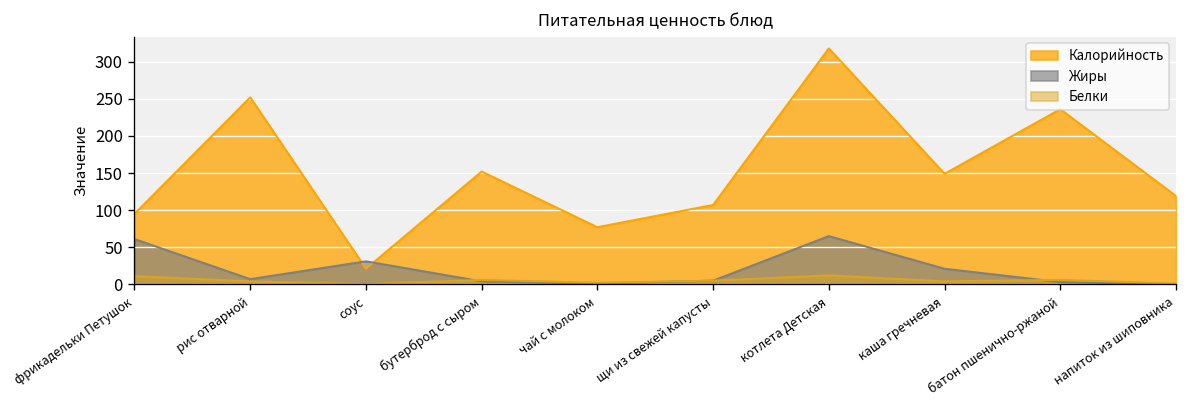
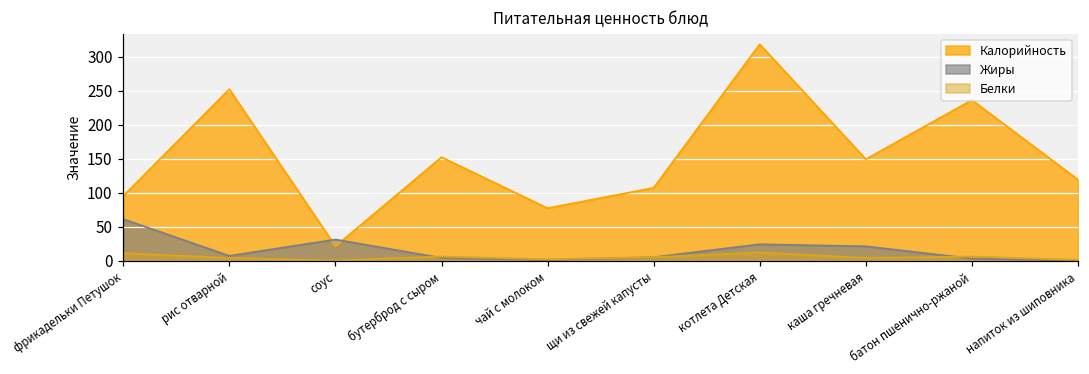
Жиры, котлета Детская: 70 -> 20
